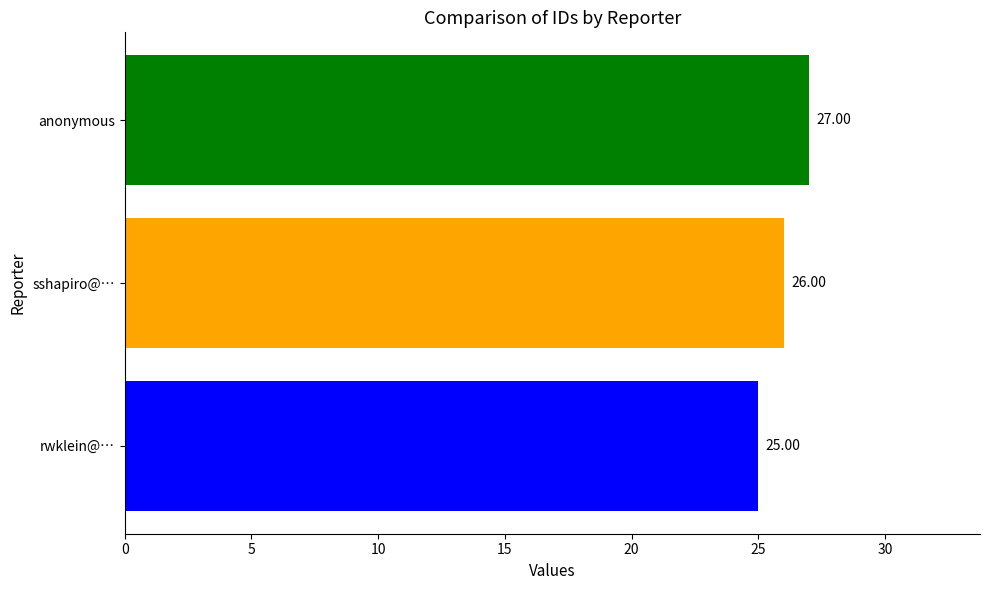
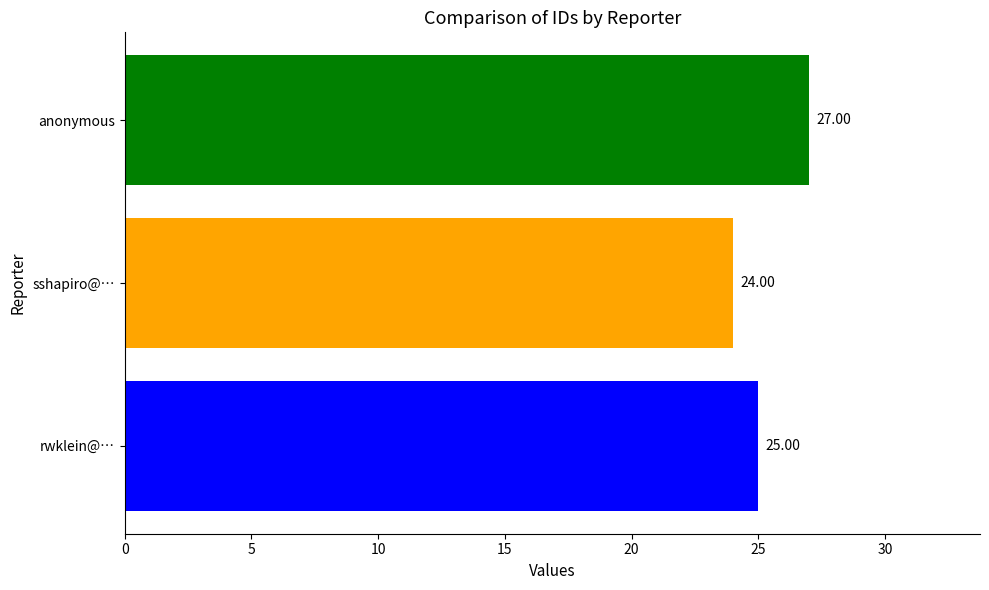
sshapiro@…: 26.00 -> 24.00
